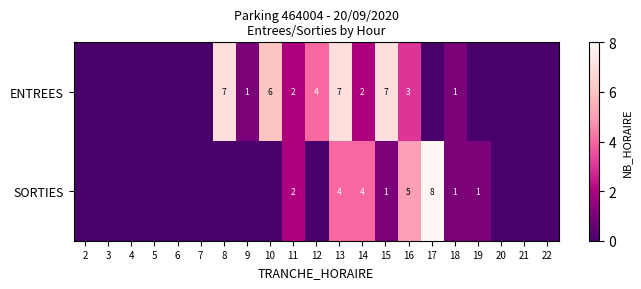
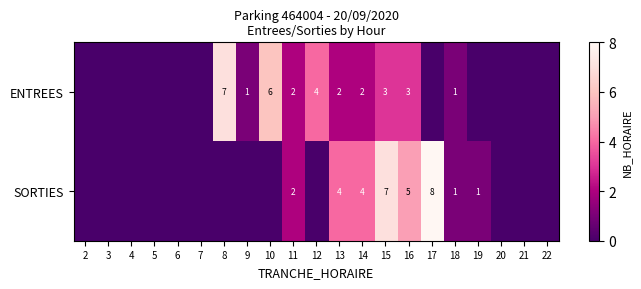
ENTREES, 13: 7 -> 2
ENTREES, 15: 7 -> 3
SORTIES, 15: 1 -> 7
